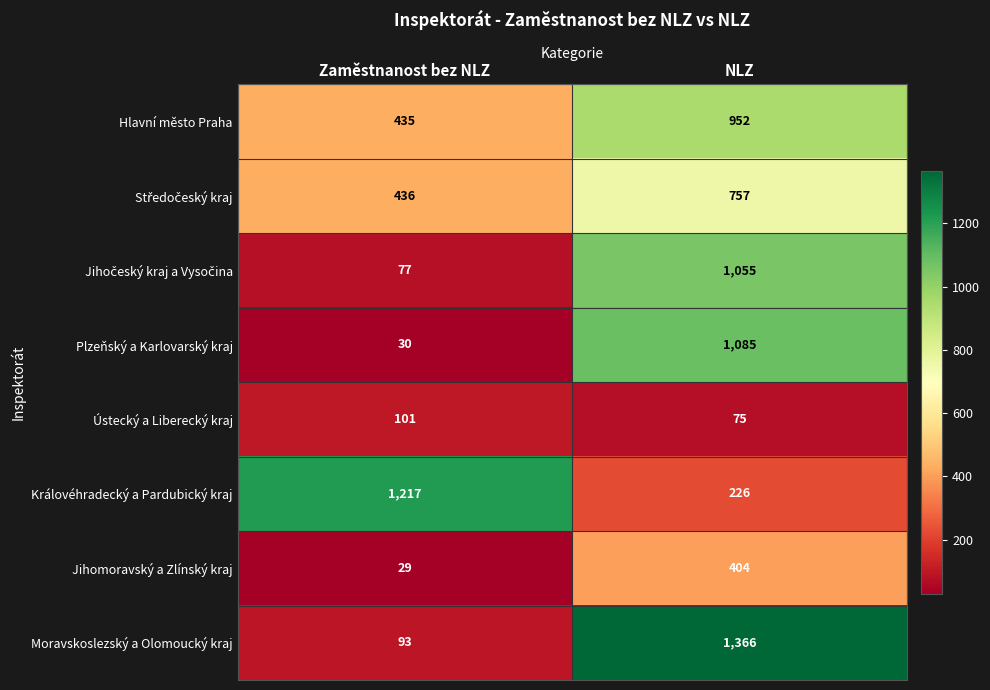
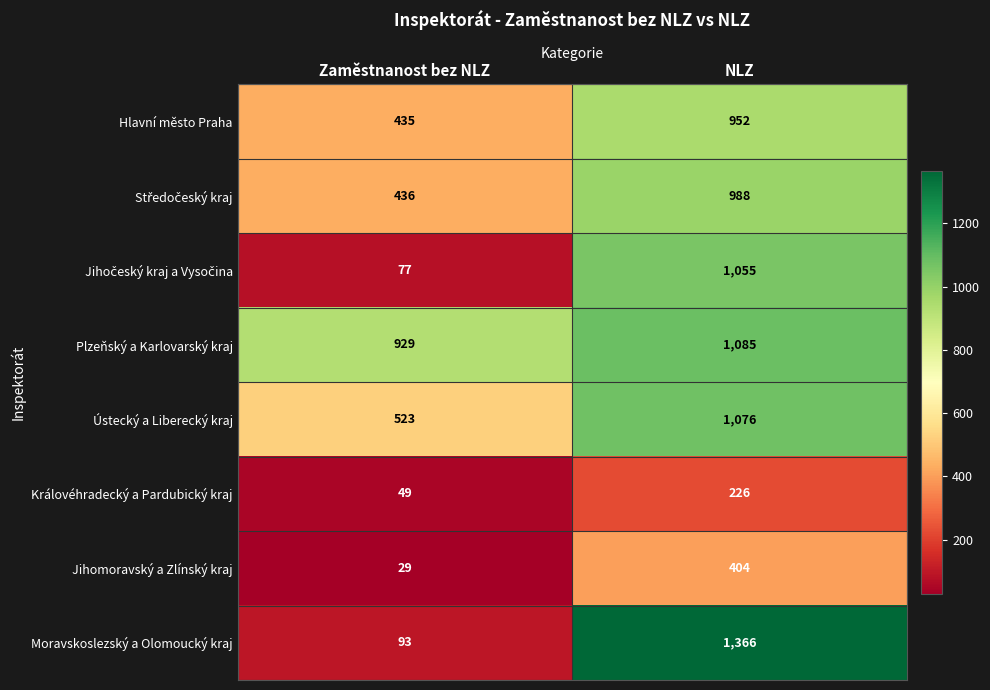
Středočeský kraj, NLZ: 757 -> 988
Plzeňský a Karlovarský kraj, Zaměstnanost bez NLZ: 30 -> 929
Ústecký a Liberecký kraj, Zaměstnanost bez NLZ: 101 -> 523
Ústecký a Liberecký kraj, NLZ: 75 -> 1,076
Královéhradecký a Pardubický kraj, Zaměstnanost bez NLZ: 1,217 -> 49
